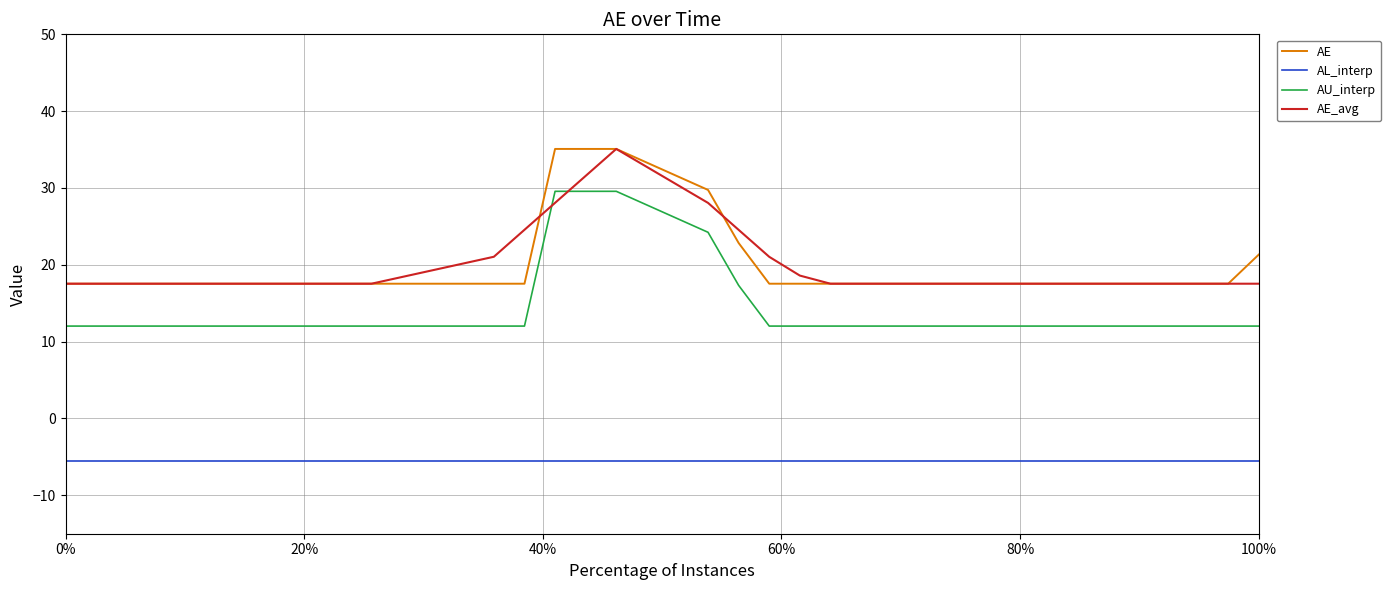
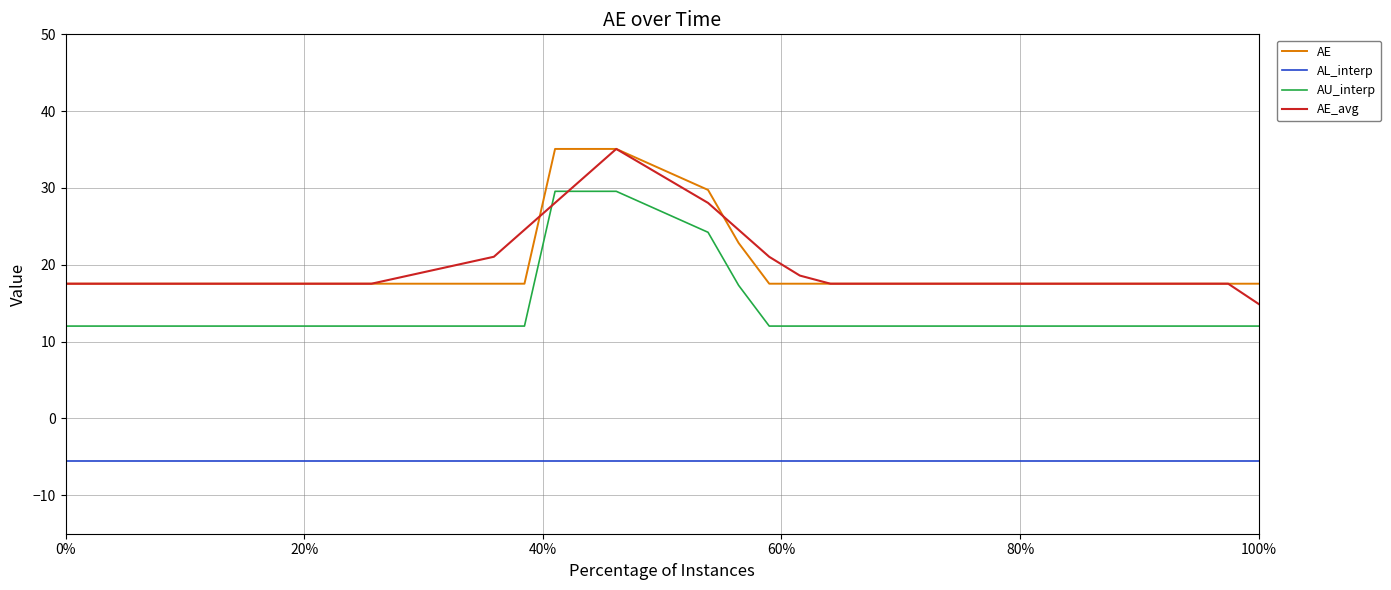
AE, 100%: 21 -> 18
AE_avg, 100%: 18 -> 15
